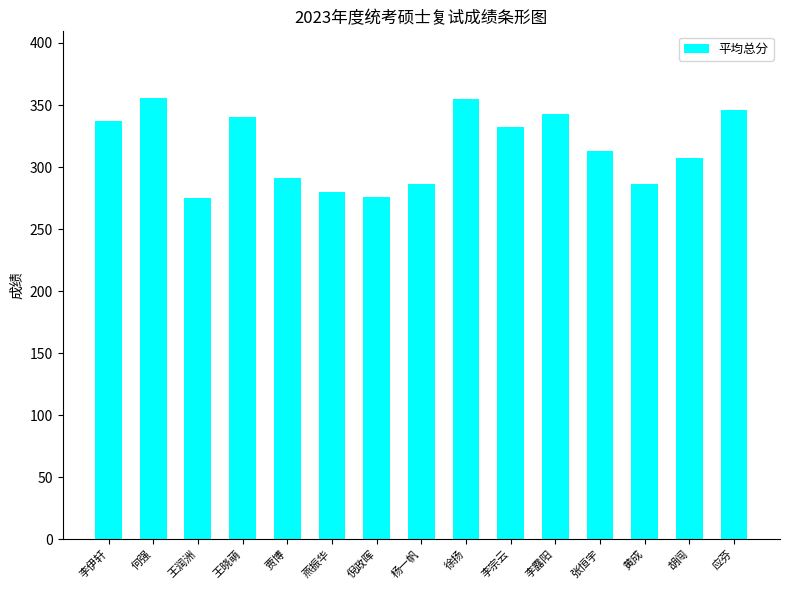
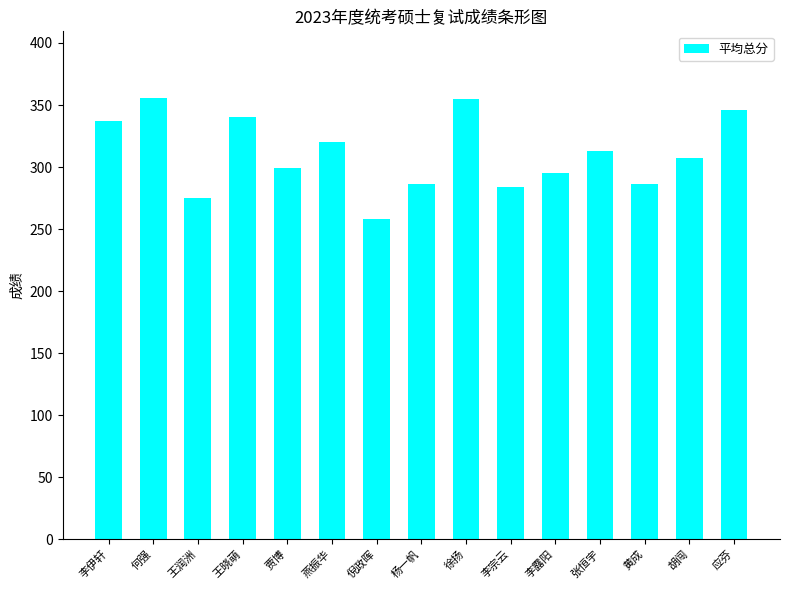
贾博: 291 -> 299
燕振华: 280 -> 320
倪政晖: 276 -> 258
李宗云: 332 -> 284
李露阳: 343 -> 295
